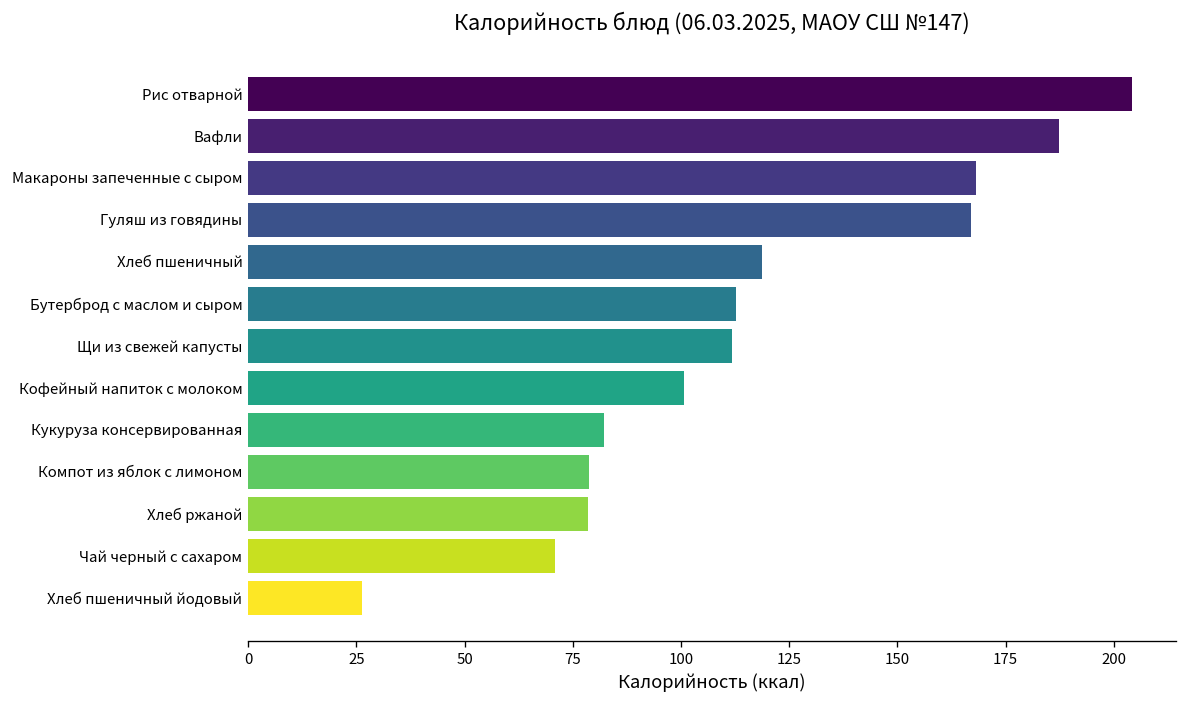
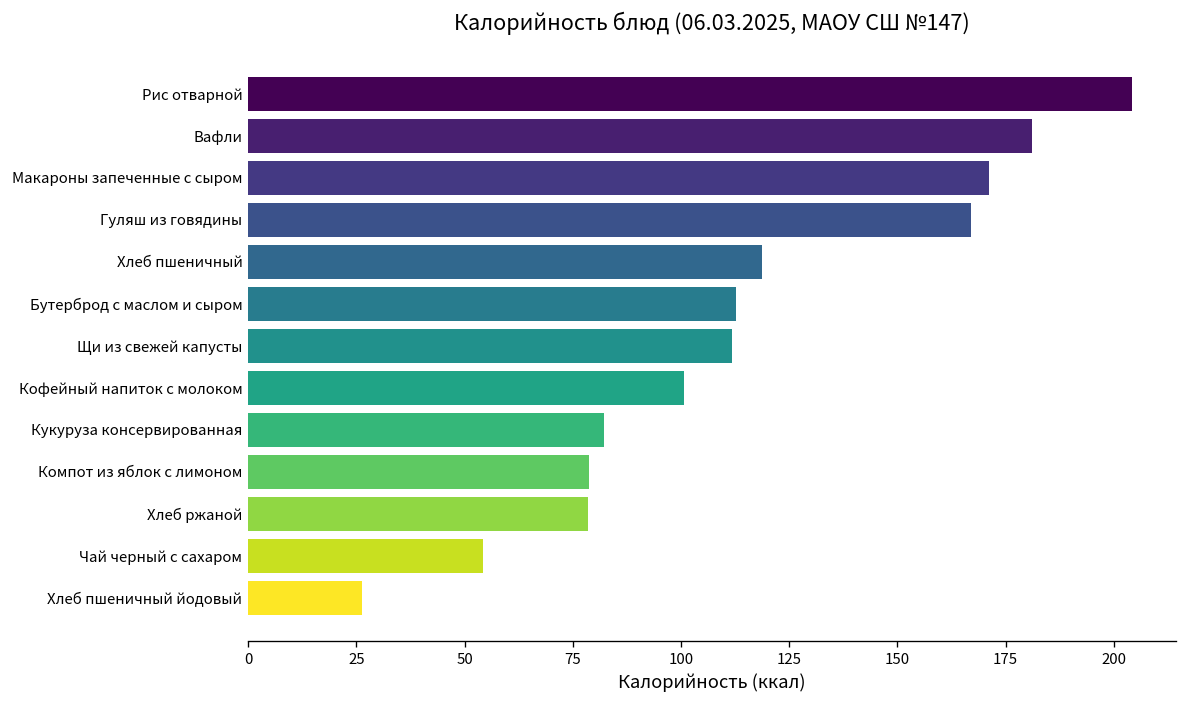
Вафли: 187 -> 181
Макароны запеченные с сыром: 168 -> 171
Чай черный с сахаром: 71 -> 54
